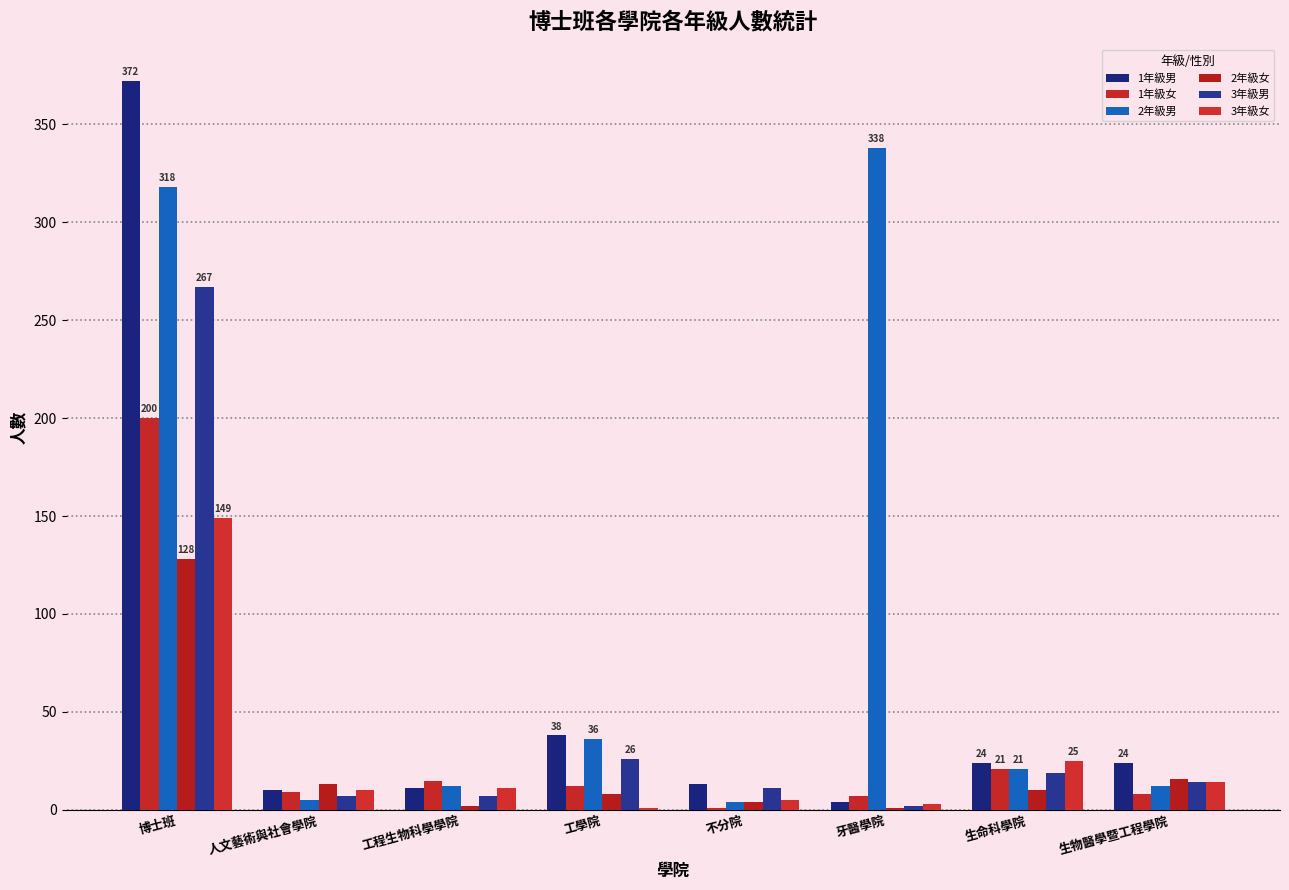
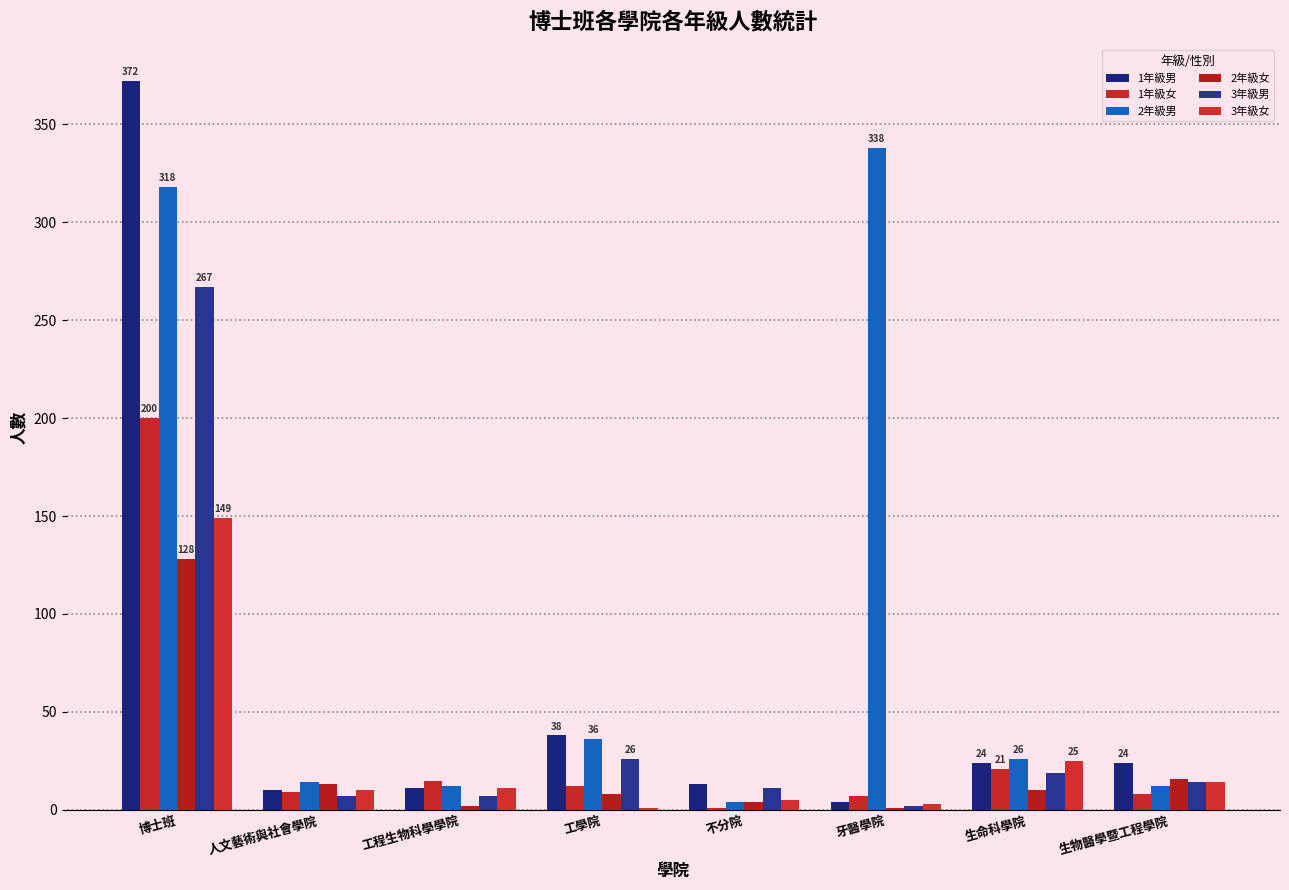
2年級男, 人文藝術與社會學院: 5 -> 14
2年級男, 生命科學院: 21 -> 26
